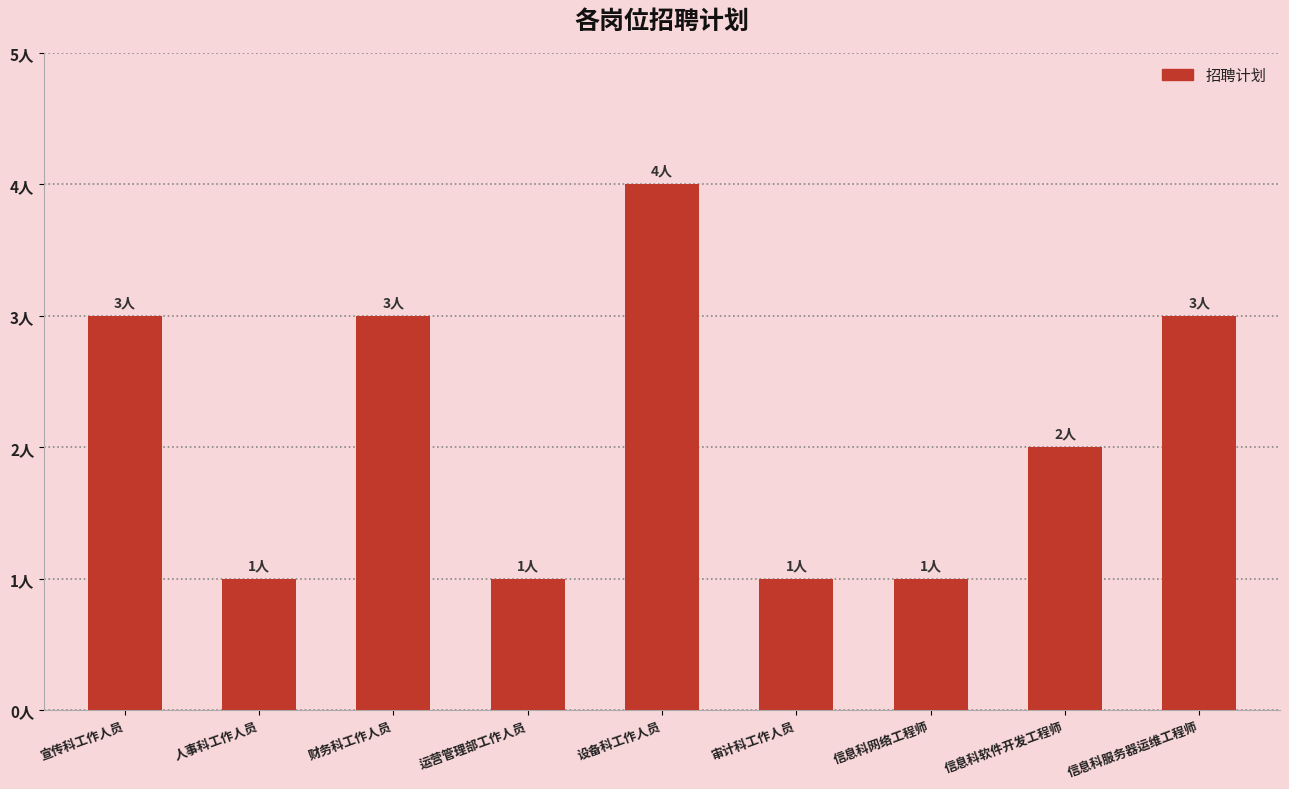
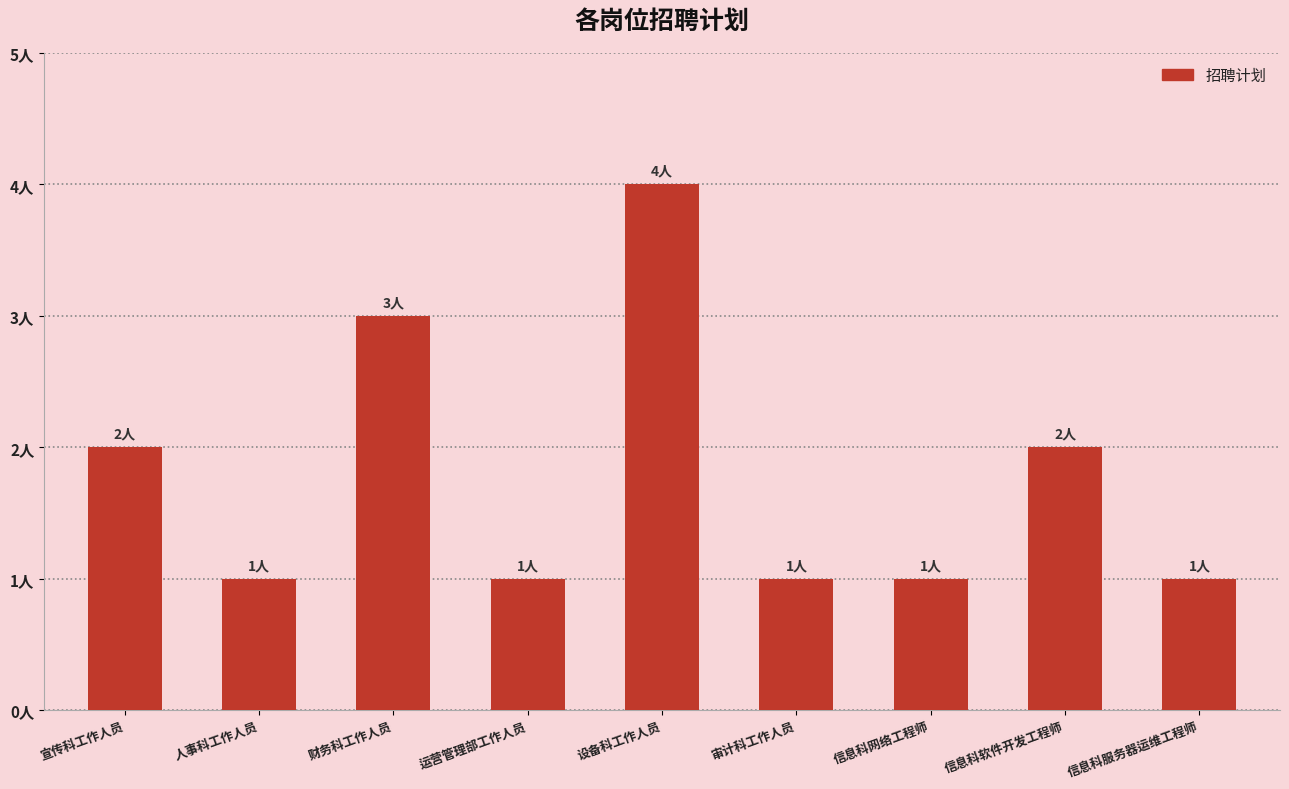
宣传科工作人员: 3人 -> 2人
信息科服务器运维工程师: 3人 -> 1人
